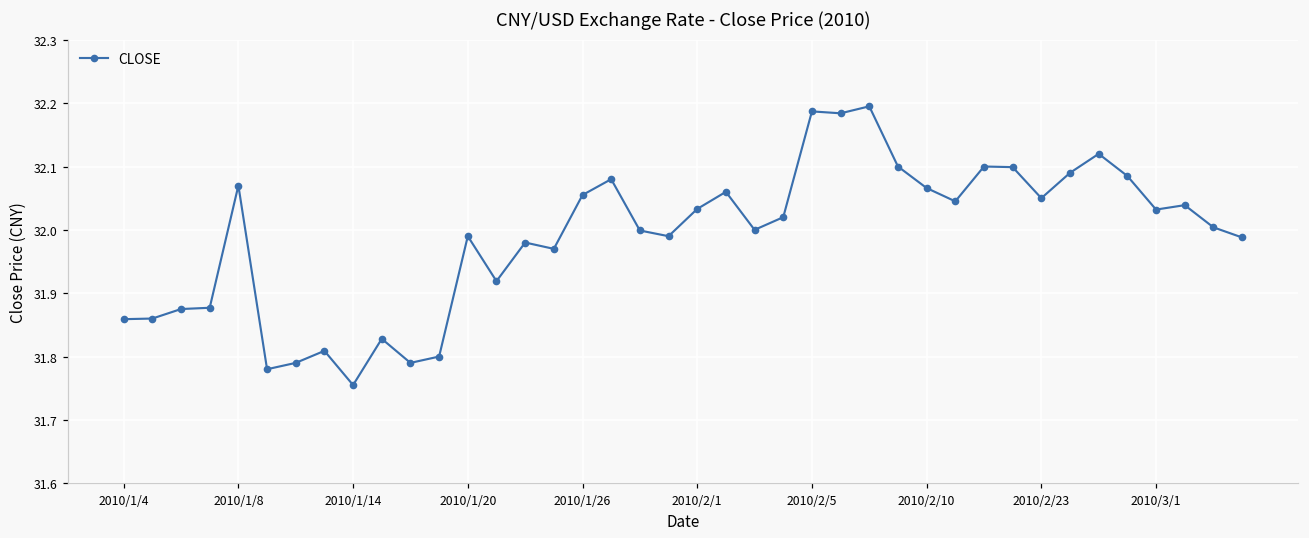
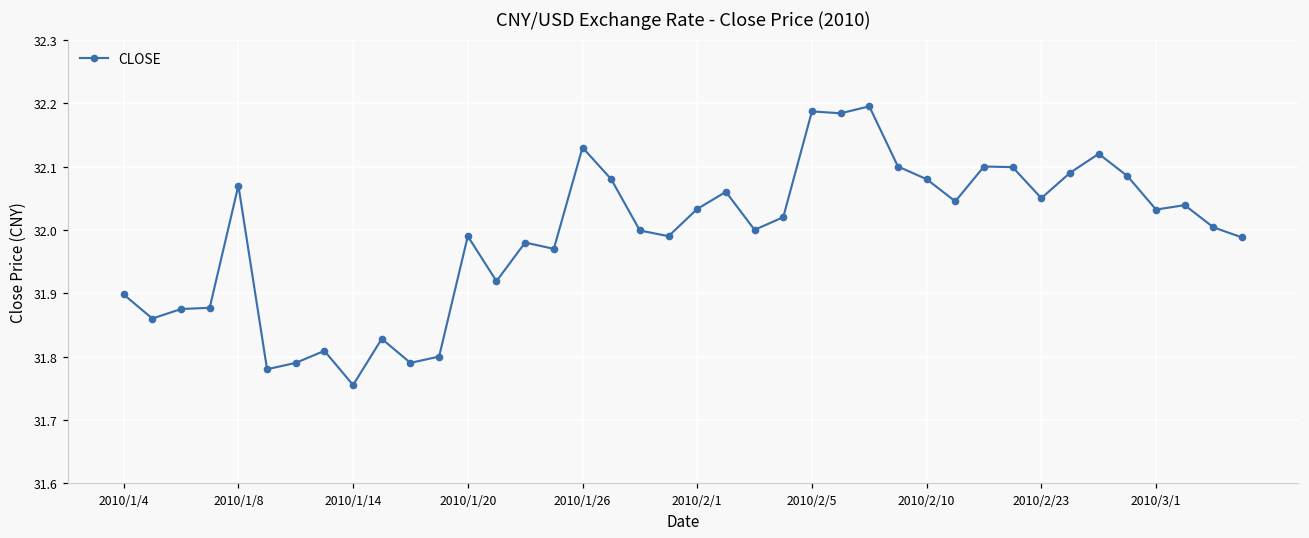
2010/1/4: 31.86 -> 31.90
2010/1/26: 32.06 -> 32.13
2010/2/10: 32.07 -> 32.08
